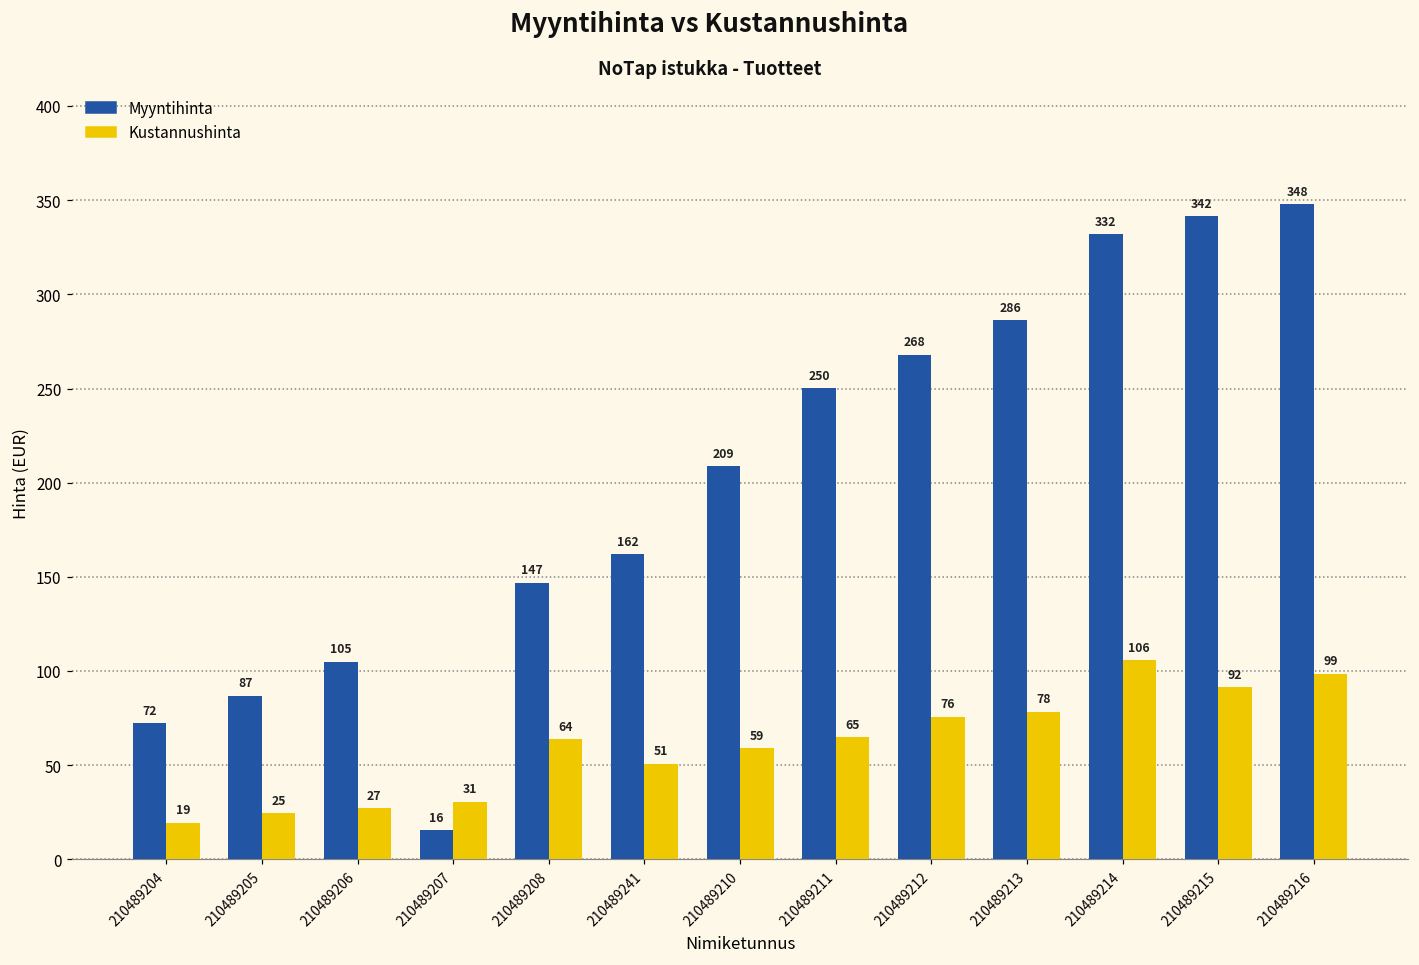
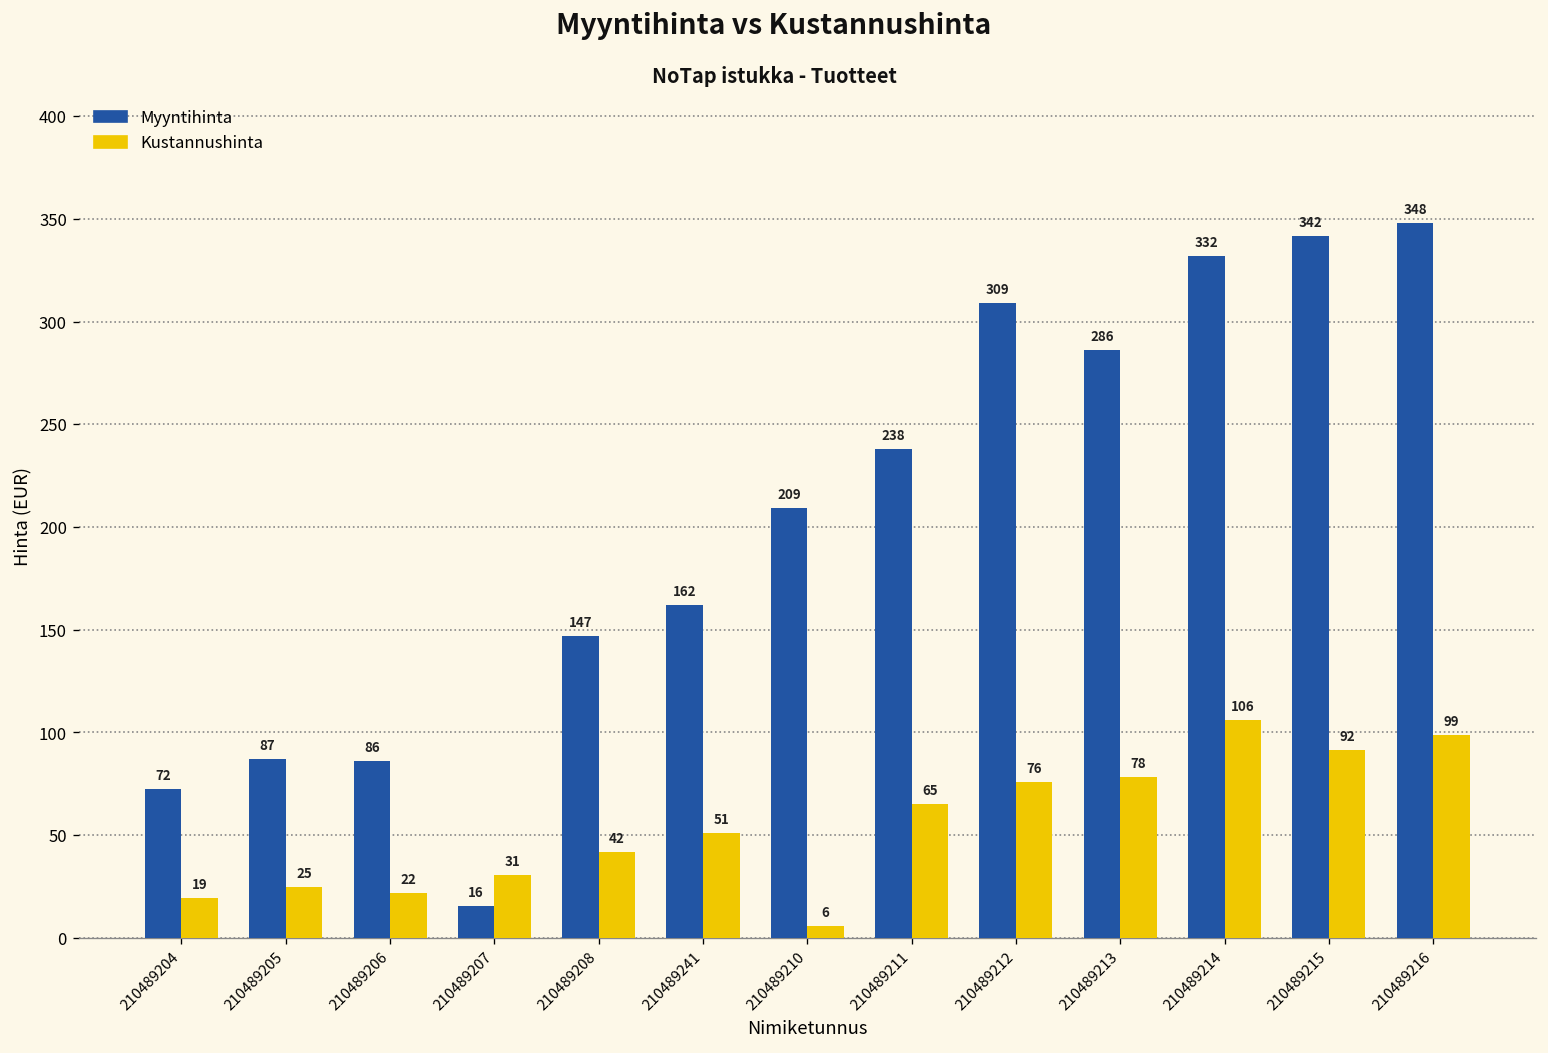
Myyntihinta, 210489206: 105 -> 86
Kustannushinta, 210489206: 27 -> 22
Kustannushinta, 210489208: 64 -> 42
Kustannushinta, 210489210: 59 -> 6
Myyntihinta, 210489211: 250 -> 238
Myyntihinta, 210489212: 268 -> 309
